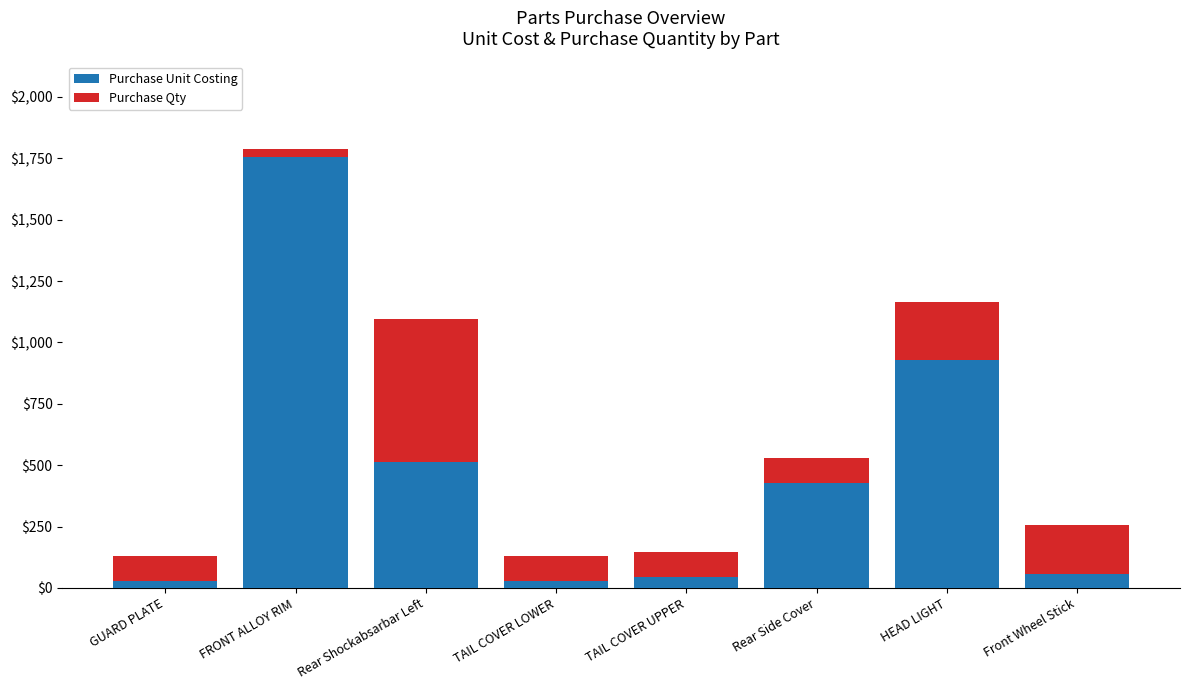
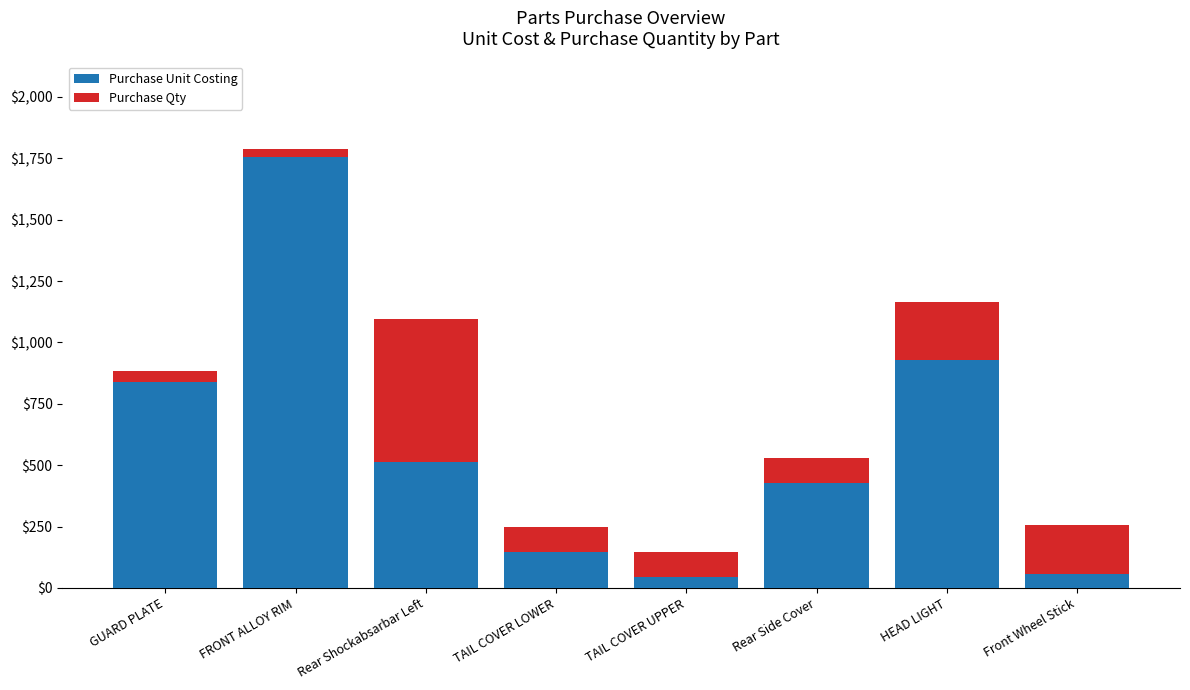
Purchase Unit Costing, GUARD PLATE: $30 -> $840
Purchase Qty, GUARD PLATE: $100 -> $50
Purchase Unit Costing, TAIL COVER LOWER: $30 -> $150
